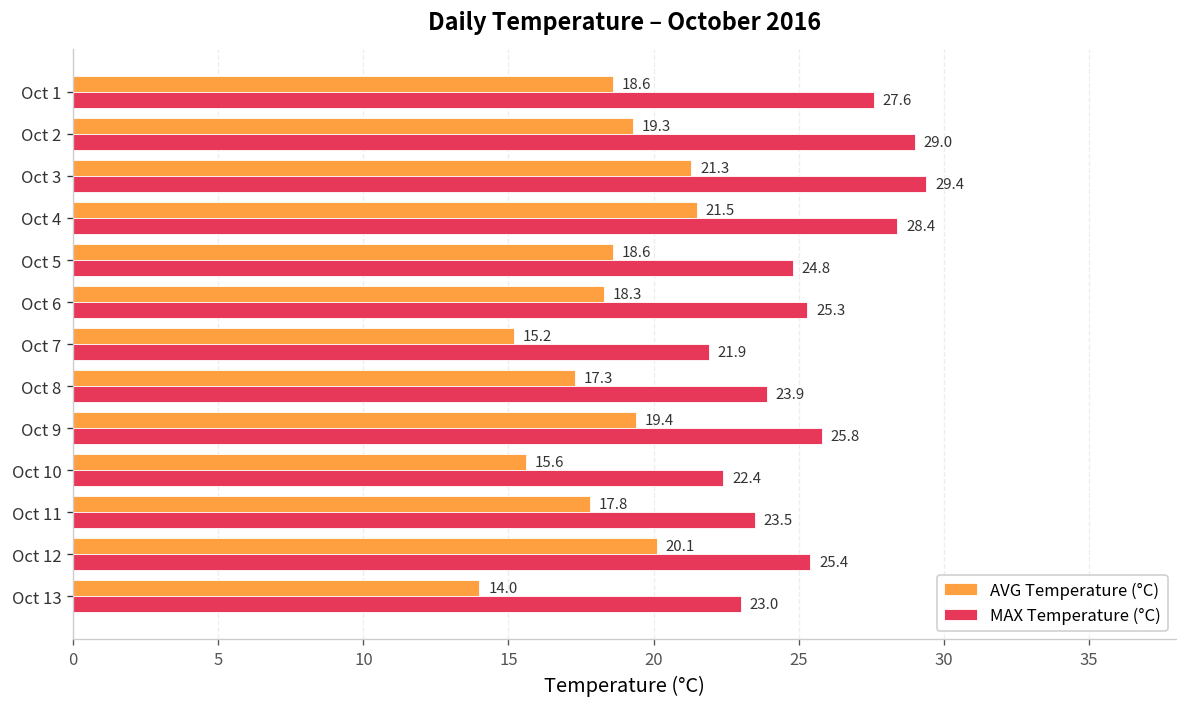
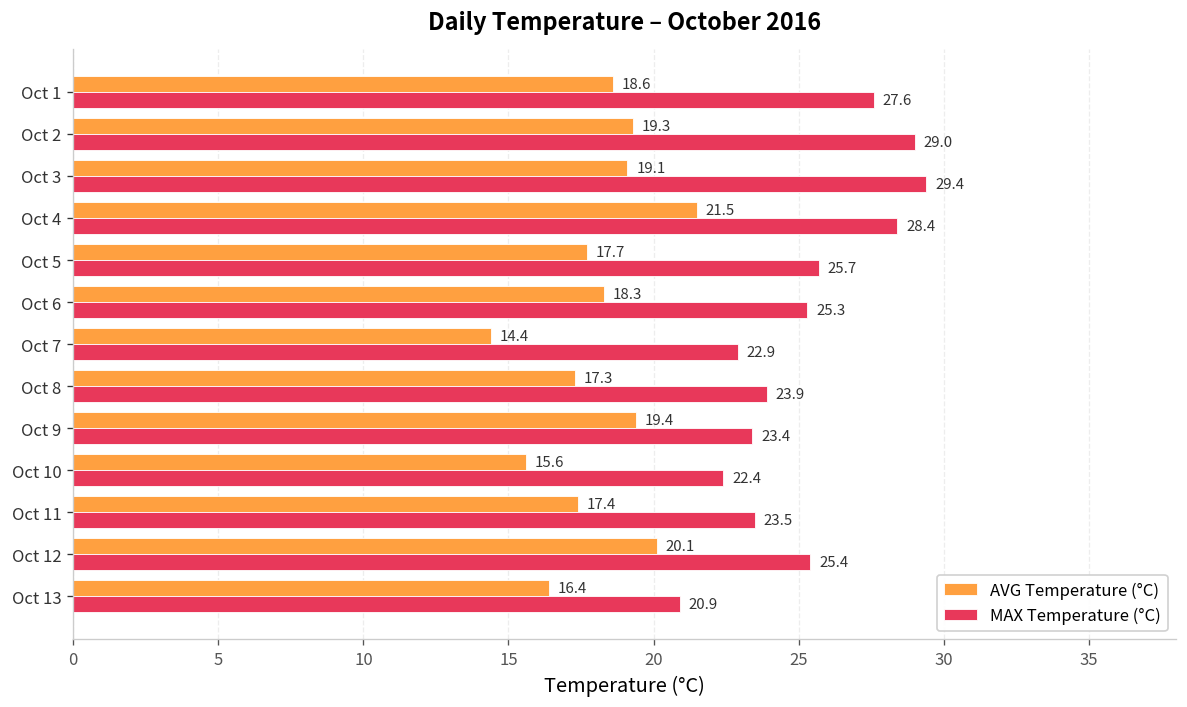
AVG Temperature (°C), Oct 3: 21.3 -> 19.1
AVG Temperature (°C), Oct 5: 18.6 -> 17.7
MAX Temperature (°C), Oct 5: 24.8 -> 25.7
AVG Temperature (°C), Oct 7: 15.2 -> 14.4
MAX Temperature (°C), Oct 7: 21.9 -> 22.9
MAX Temperature (°C), Oct 9: 25.8 -> 23.4
AVG Temperature (°C), Oct 11: 17.8 -> 17.4
AVG Temperature (°C), Oct 13: 14.0 -> 16.4
MAX Temperature (°C), Oct 13: 23.0 -> 20.9
